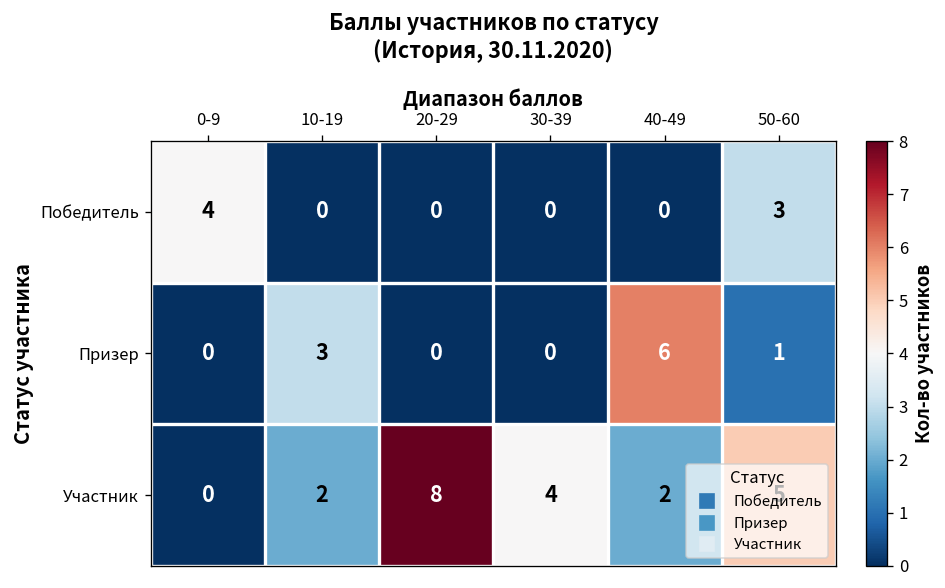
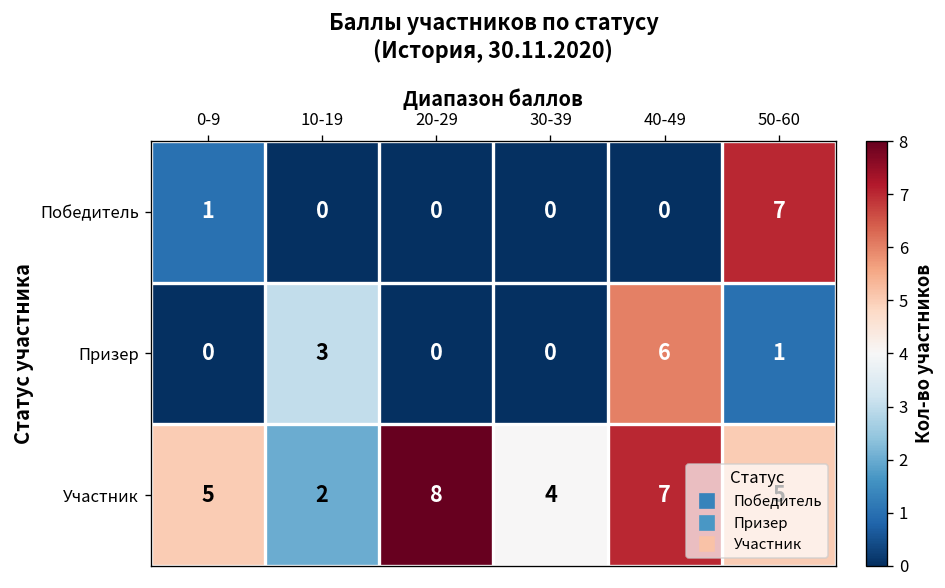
Победитель, 0-9: 4 -> 1
Победитель, 50-60: 3 -> 7
Участник, 0-9: 0 -> 5
Участник, 40-49: 2 -> 7
